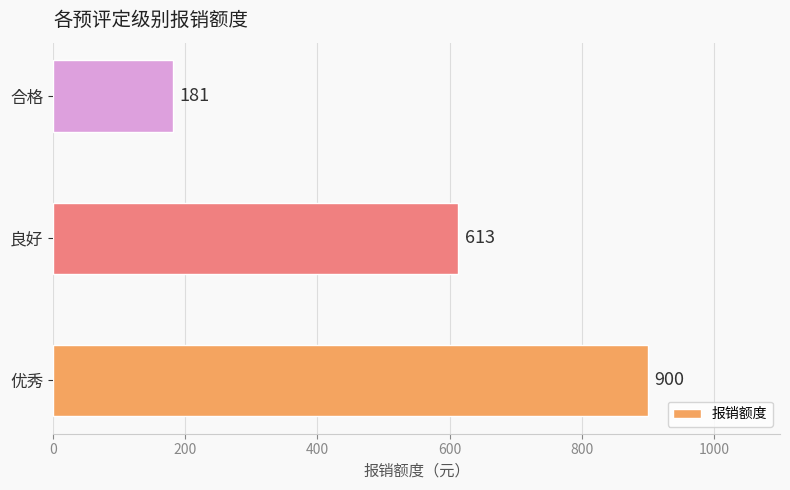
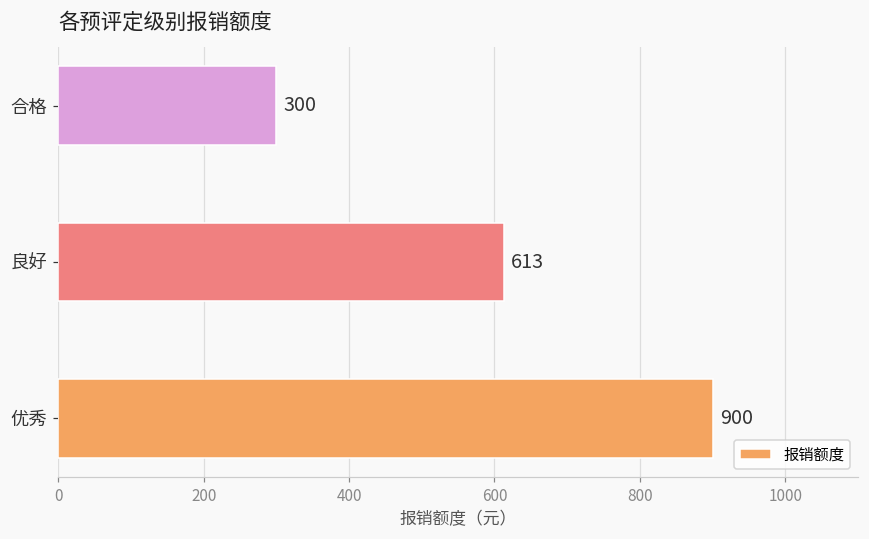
合格: 181 -> 300
